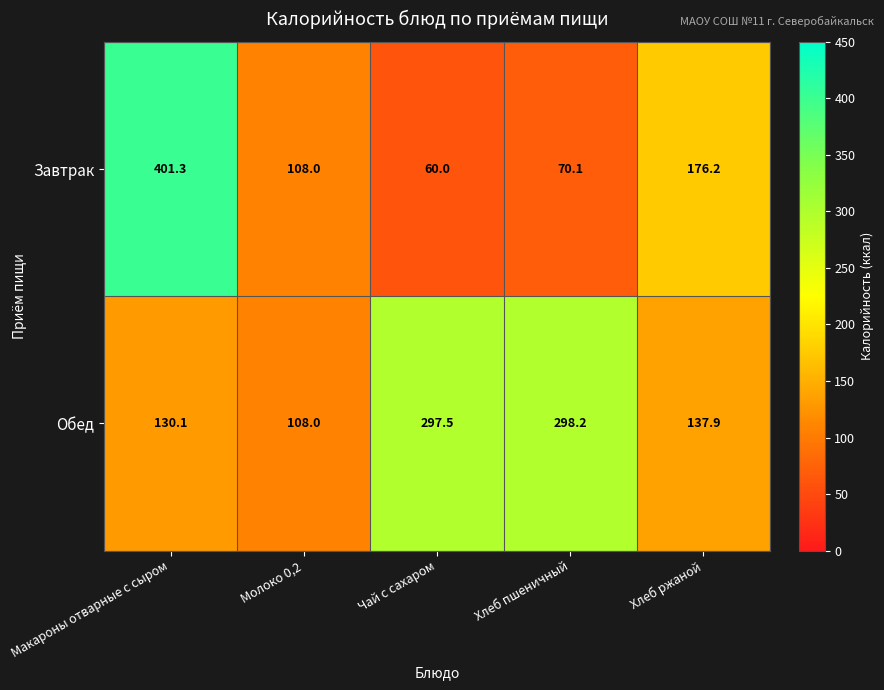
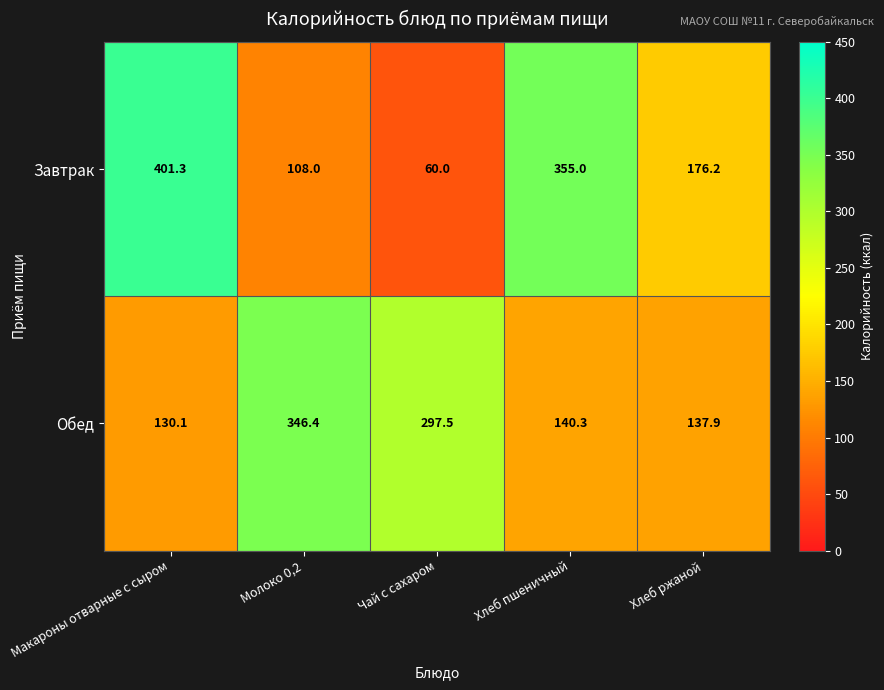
Завтрак, Хлеб пшеничный: 70.1 -> 355.0
Обед, Молоко 0,2: 108.0 -> 346.4
Обед, Хлеб пшеничный: 298.2 -> 140.3
